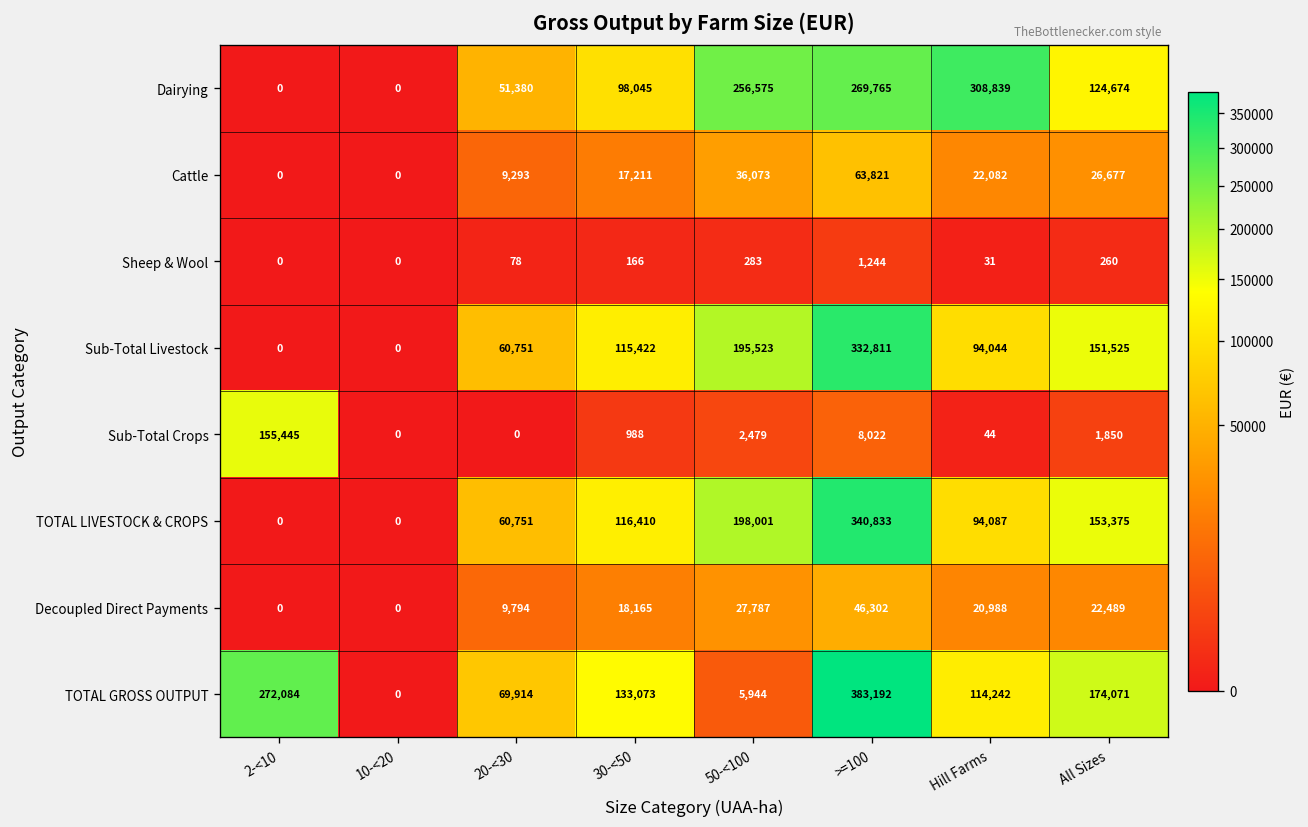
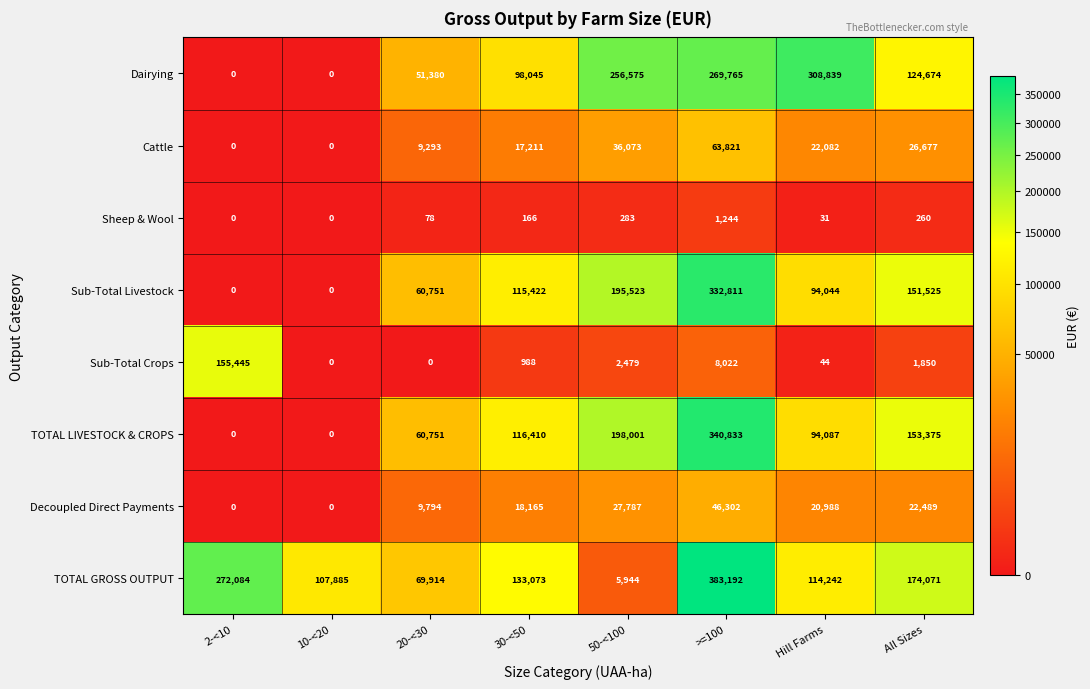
TOTAL GROSS OUTPUT, 10-<20: 0 -> 107,885
